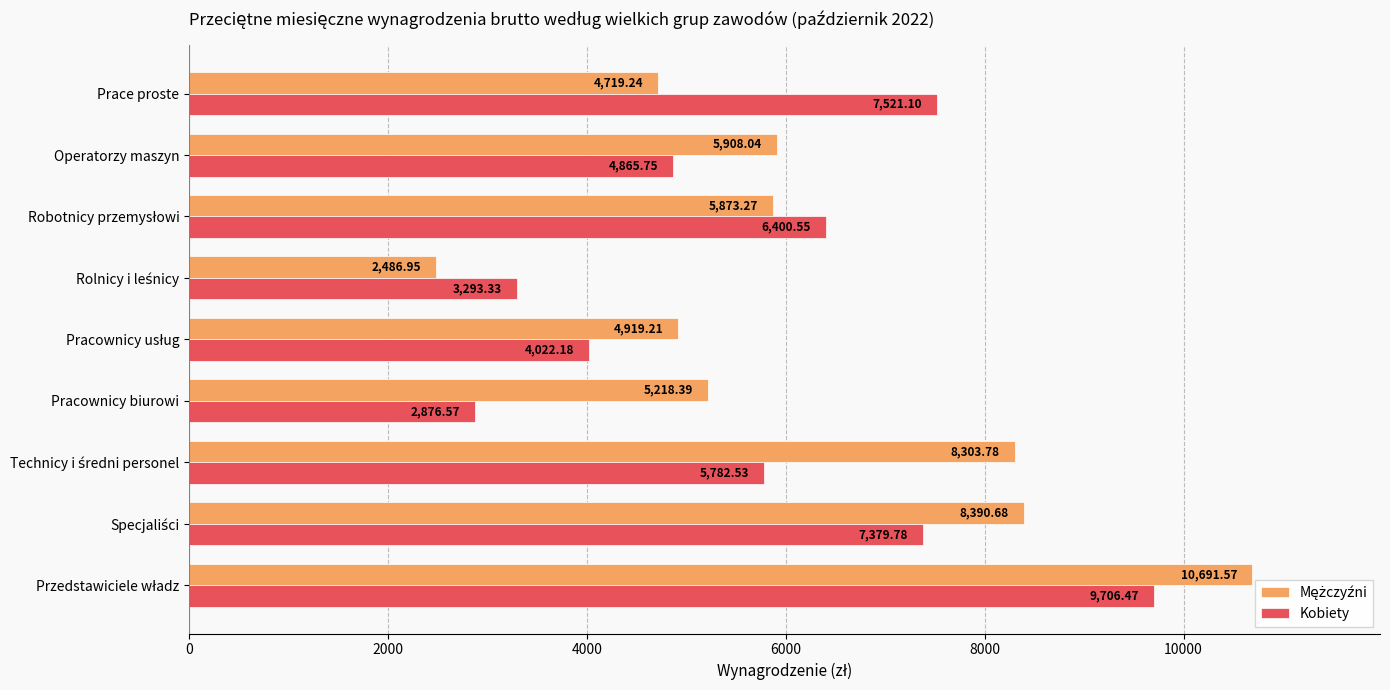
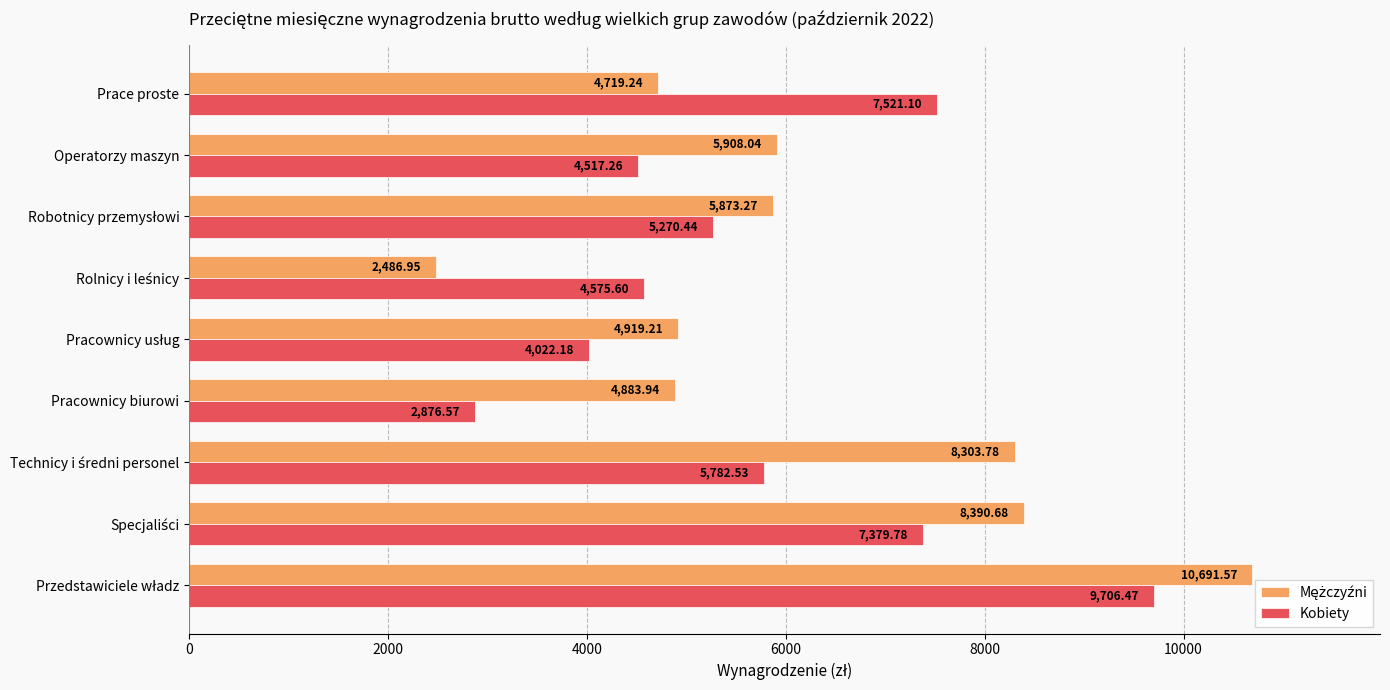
Kobiety, Operatorzy maszyn: 4,865.75 -> 4,517.26
Kobiety, Robotnicy przemysłowi: 6,400.55 -> 5,270.44
Kobiety, Rolnicy i leśnicy: 3,293.33 -> 4,575.60
Mężczyźni, Pracownicy biurowi: 5,218.39 -> 4,883.94
